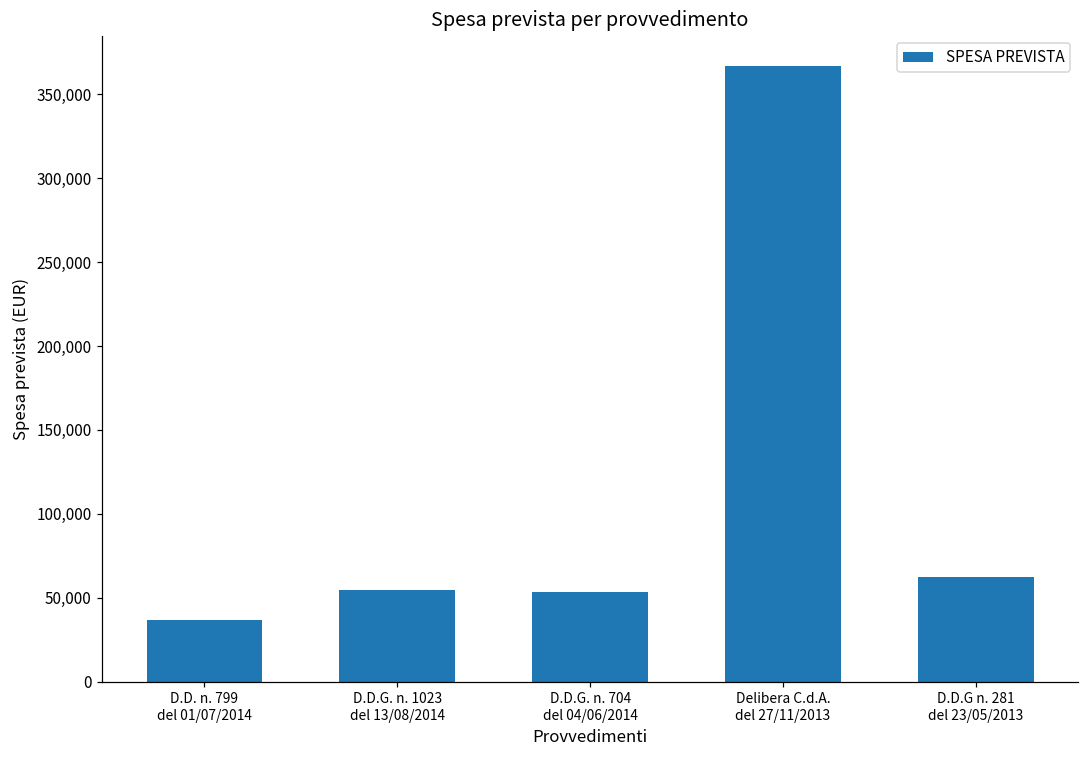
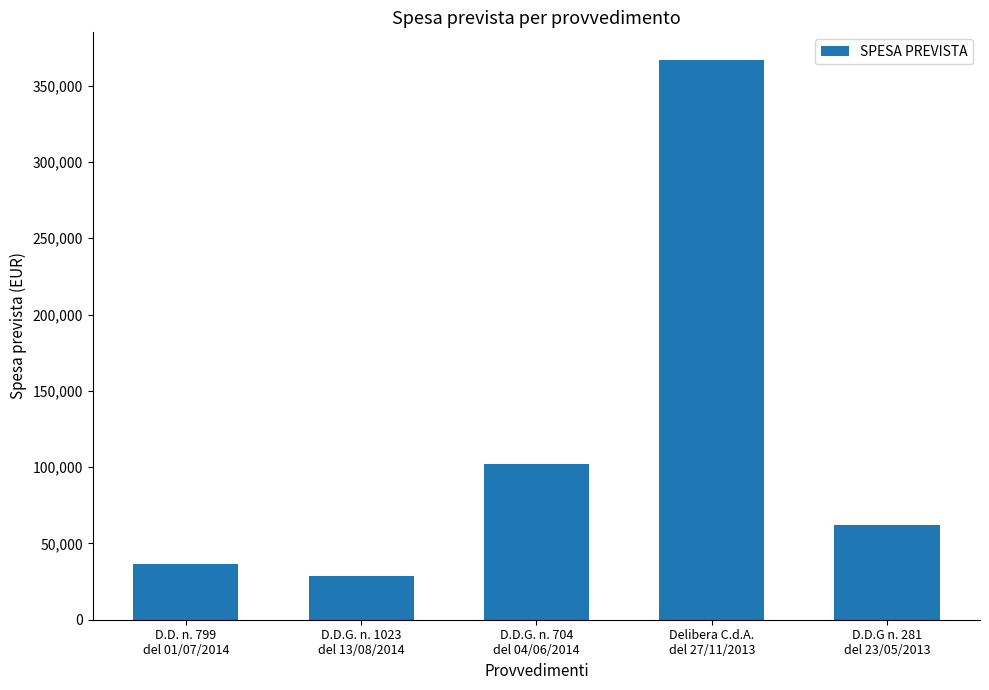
D.D.G. n. 1023 del 13/08/2014: 55,000 -> 28,000
D.D.G. n. 704 del 04/06/2014: 53,000 -> 102,000
